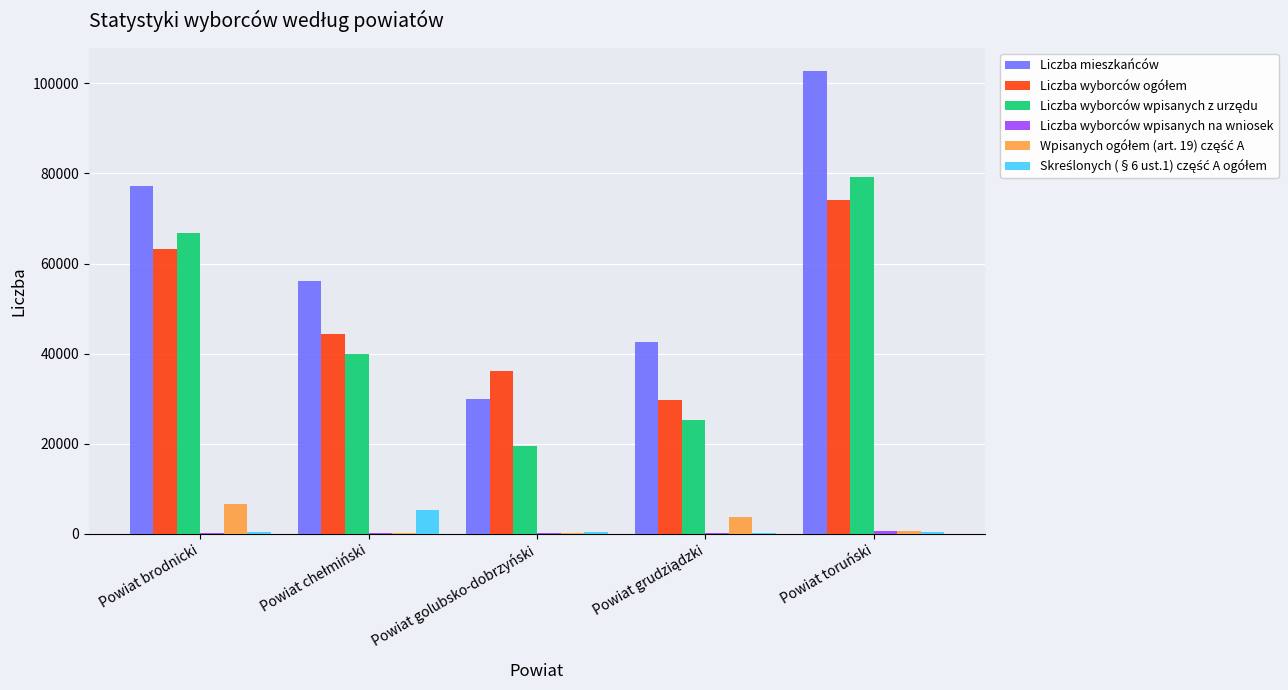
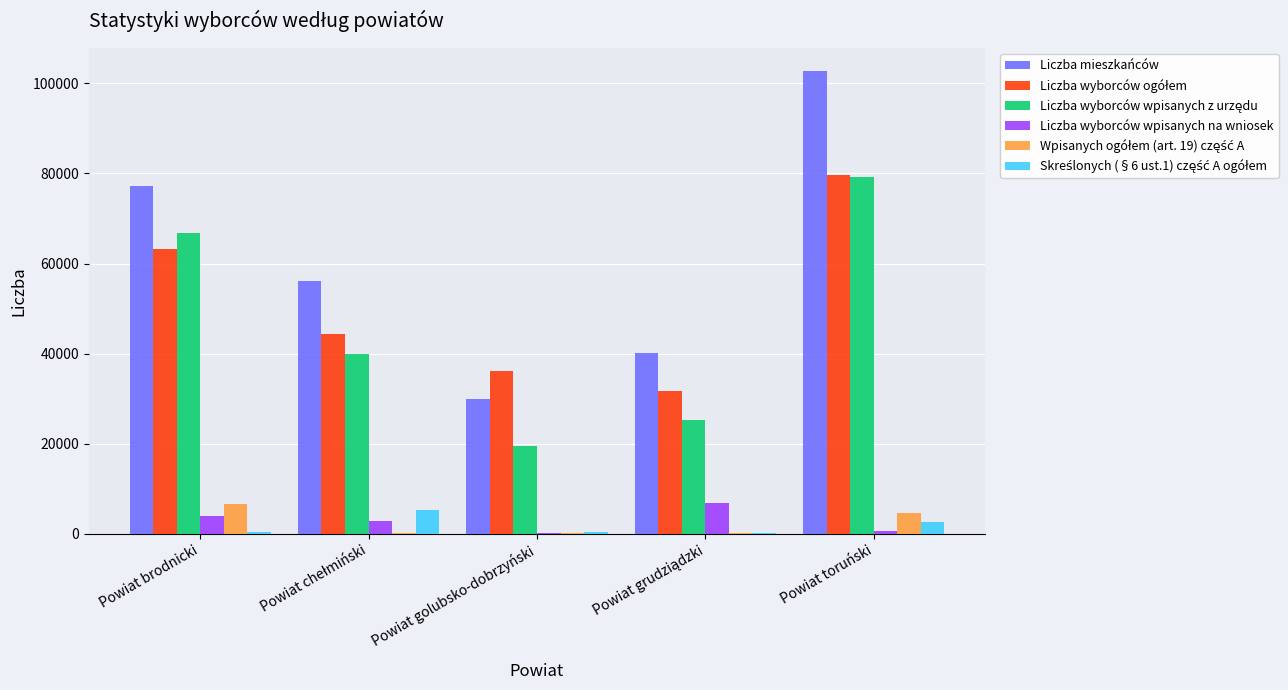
Liczba wyborców wpisanych na wniosek, Powiat brodnicki: 0 -> 4000
Liczba wyborców wpisanych na wniosek, Powiat chełmiński: 0 -> 3000
Liczba mieszkańców, Powiat grudziądzki: 43000 -> 40000
Liczba wyborców ogółem, Powiat grudziądzki: 30000 -> 32000
Liczba wyborców wpisanych na wniosek, Powiat grudziądzki: 0 -> 7000
Wpisanych ogółem (art. 19) część A, Powiat grudziądzki: 4000 -> 0
Liczba wyborców ogółem, Powiat toruński: 74000 -> 80000
Wpisanych ogółem (art. 19) część A, Powiat toruński: 1000 -> 5000
Skreślonych (§6 ust.1) część A ogółem, Powiat toruński: 0 -> 3000
